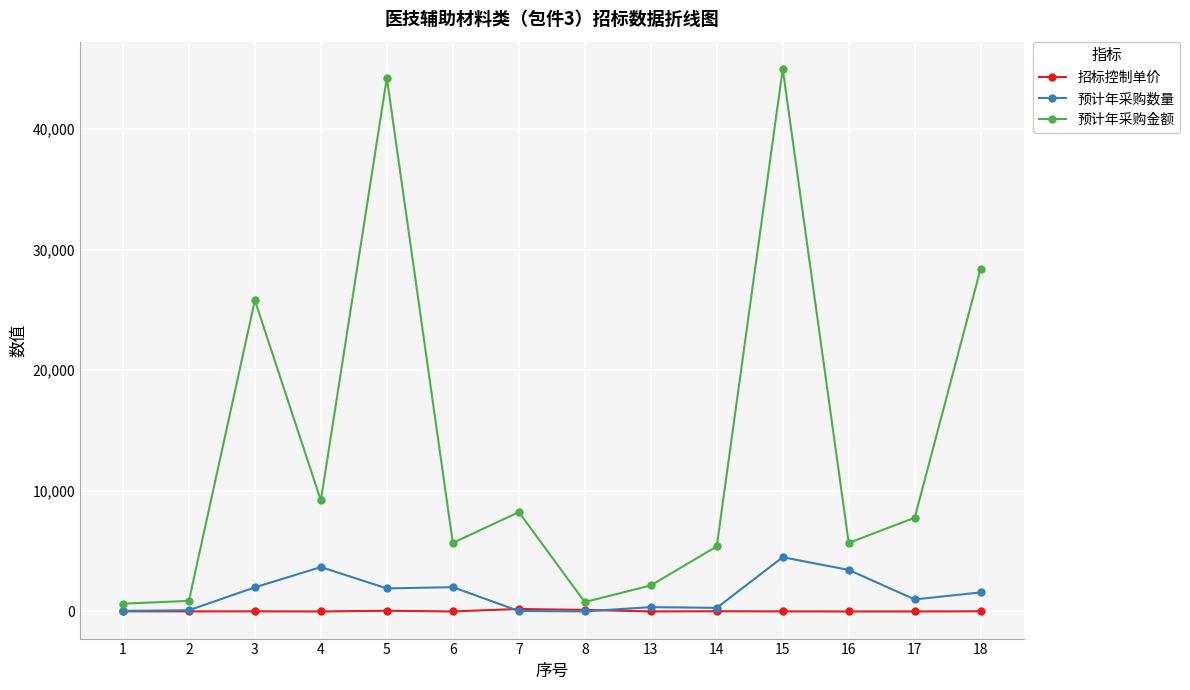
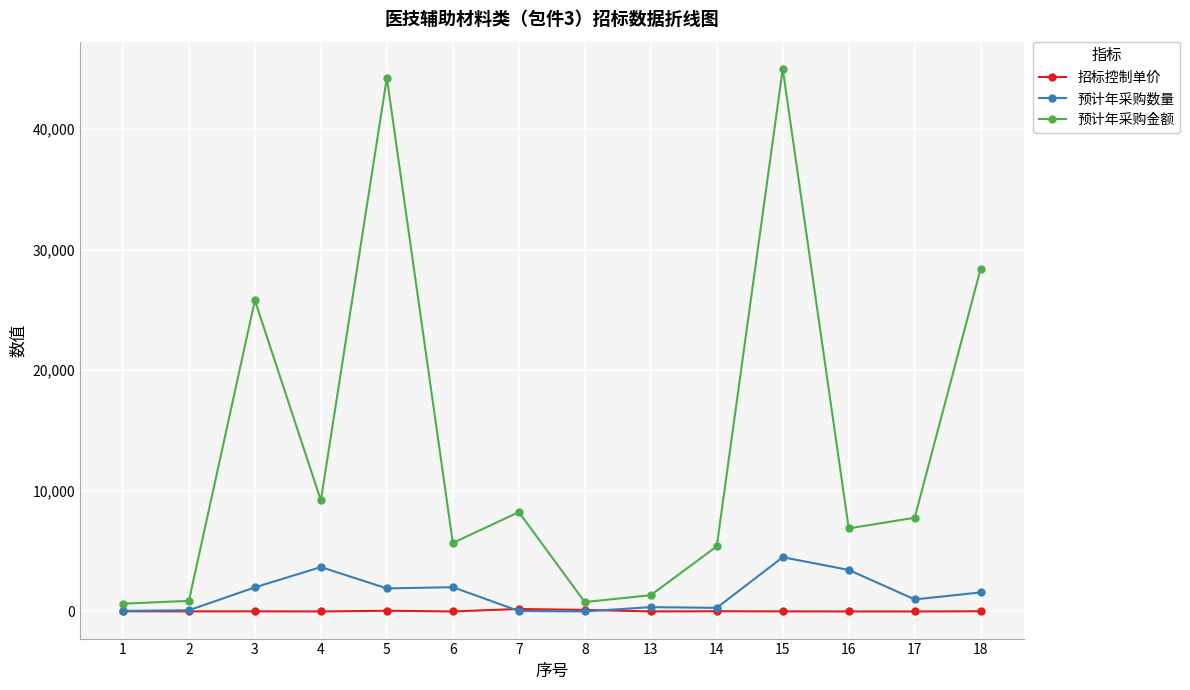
预计年采购金额, 13: 2,200 -> 1,400
预计年采购金额, 16: 5,700 -> 6,900
